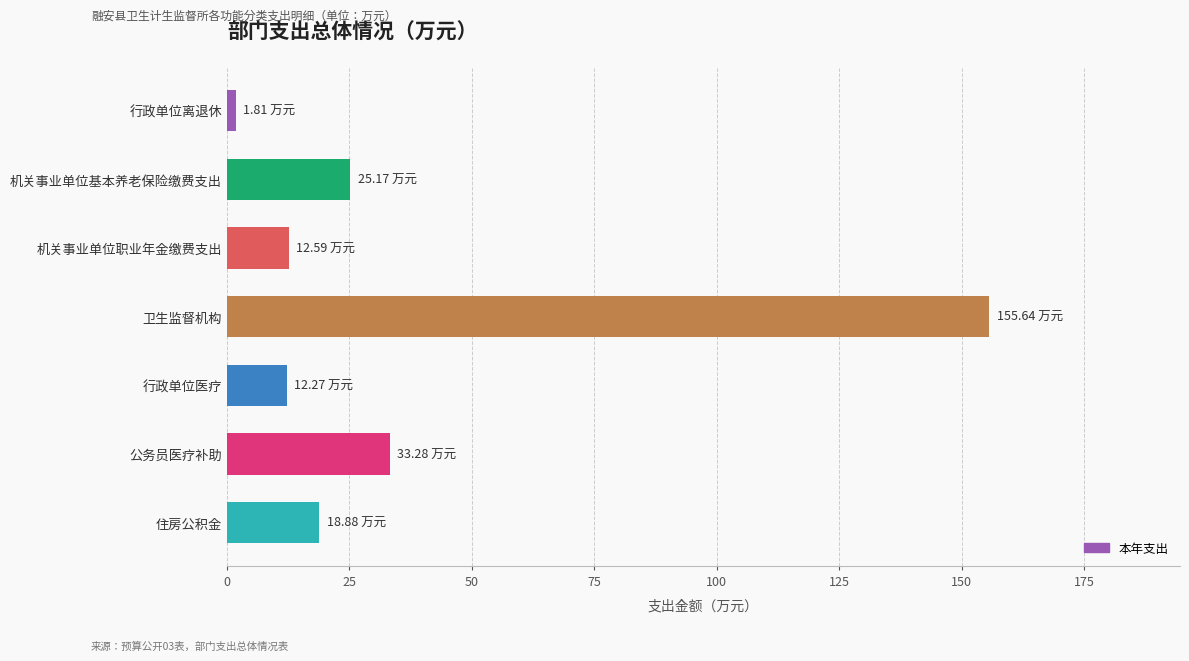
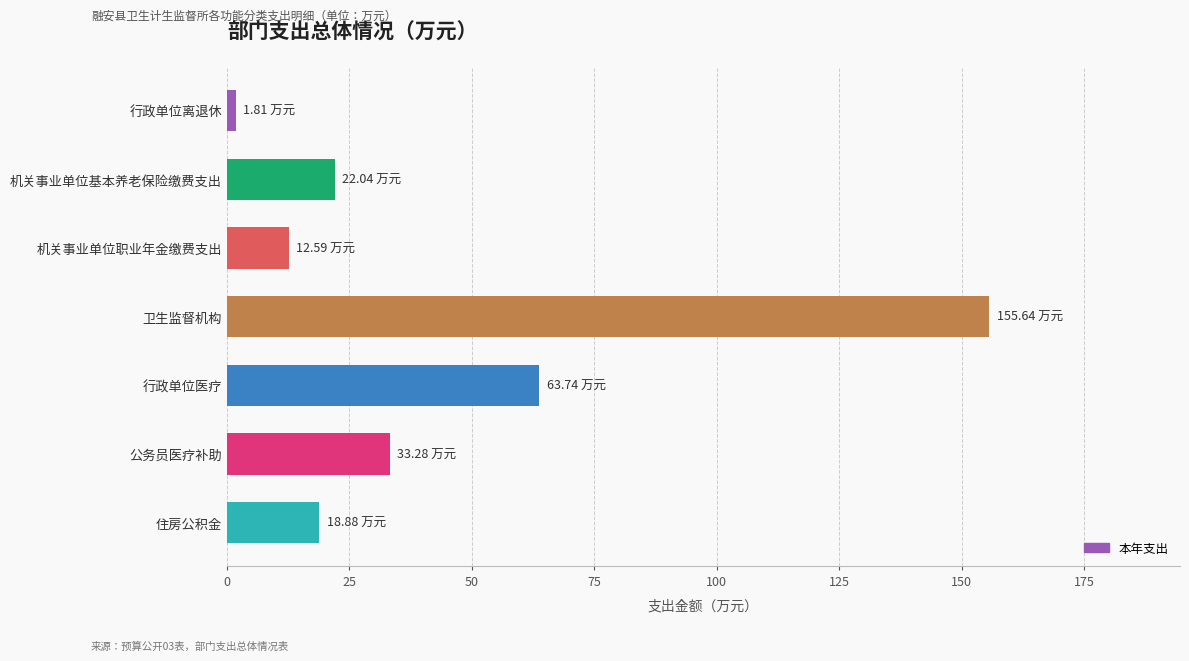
机关事业单位基本养老保险缴费支出: 25.17 -> 22.04
行政单位医疗: 12.27 -> 63.74
